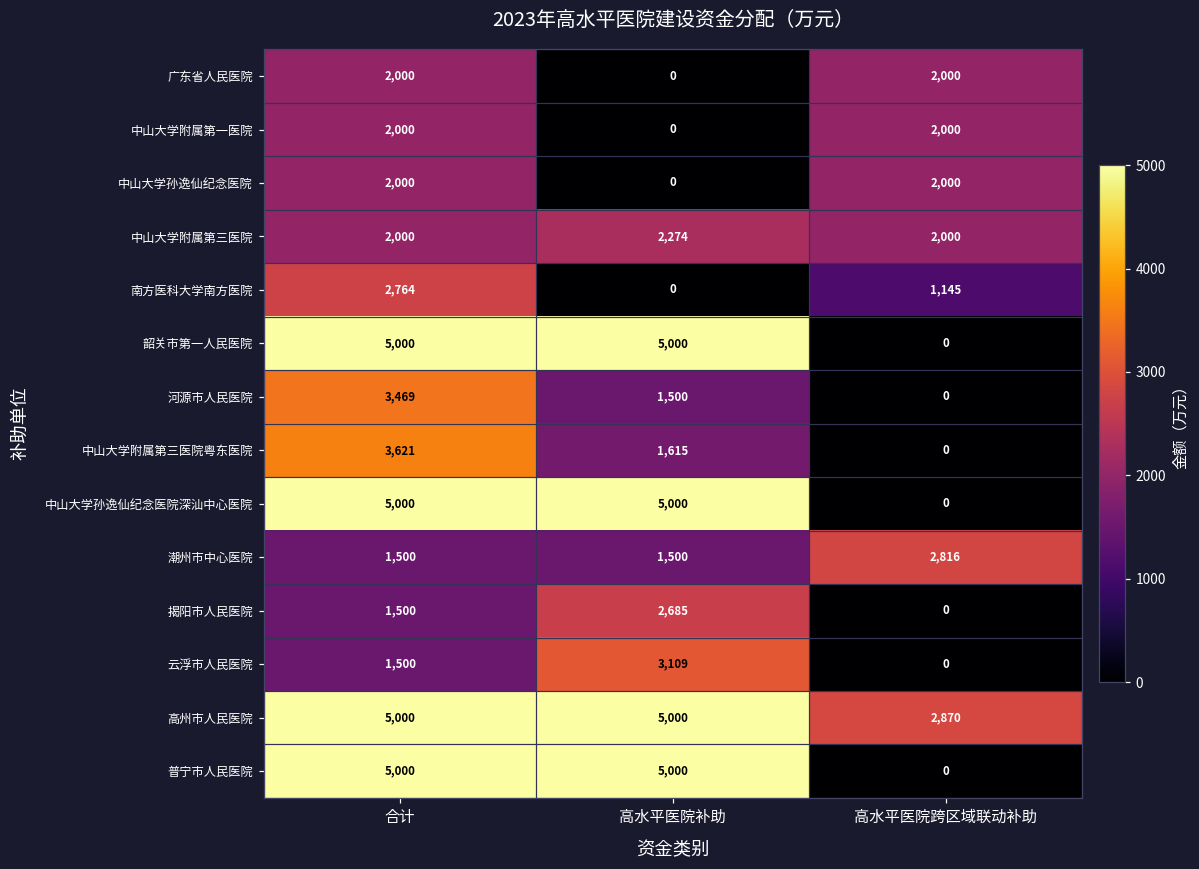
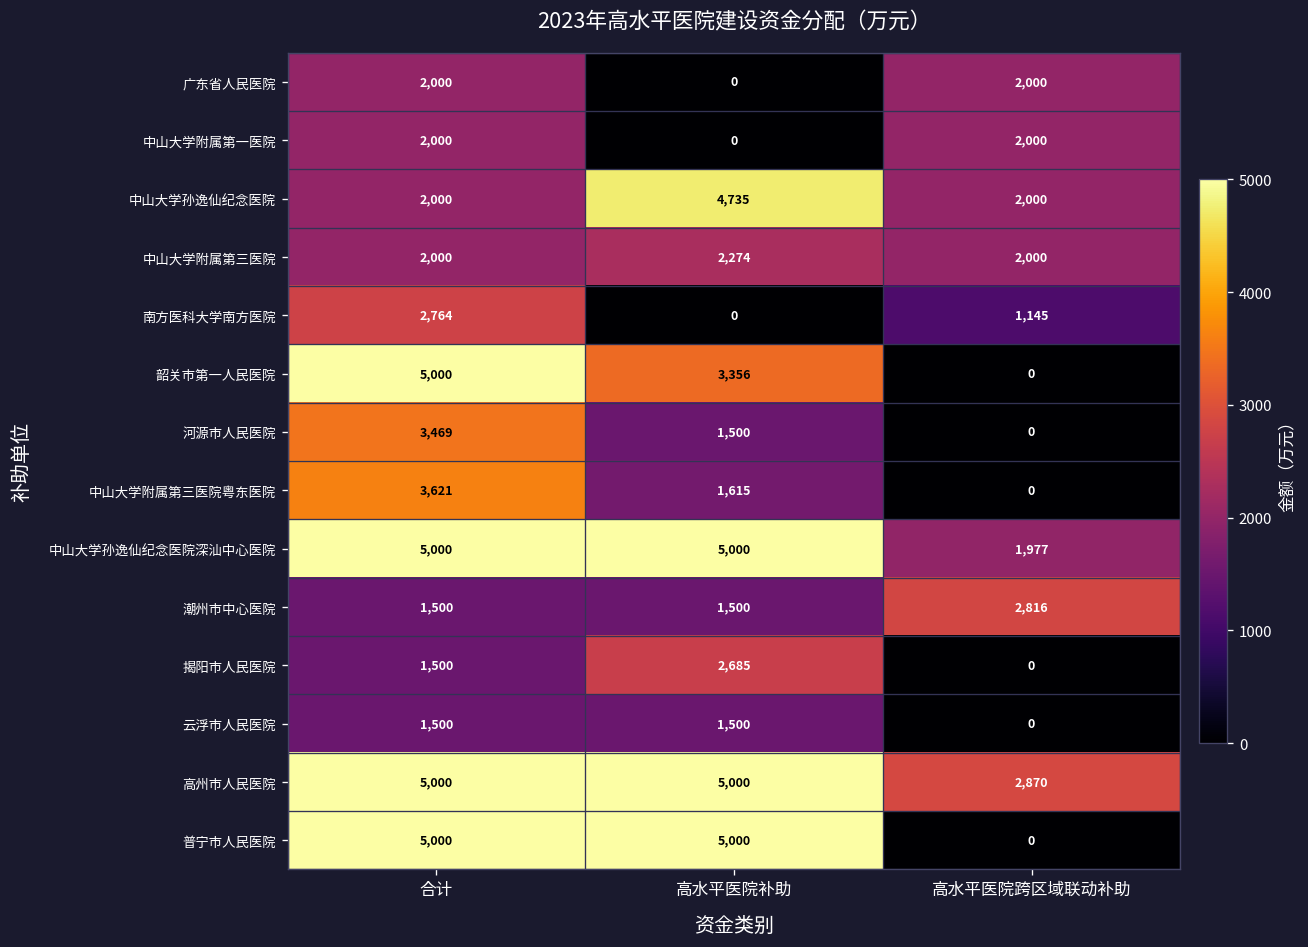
中山大学孙逸仙纪念医院, 高水平医院补助: 0 -> 4,735
韶关市第一人民医院, 高水平医院补助: 5,000 -> 3,356
中山大学孙逸仙纪念医院深汕中心医院, 高水平医院跨区域联动补助: 0 -> 1,977
云浮市人民医院, 高水平医院补助: 3,109 -> 1,500
